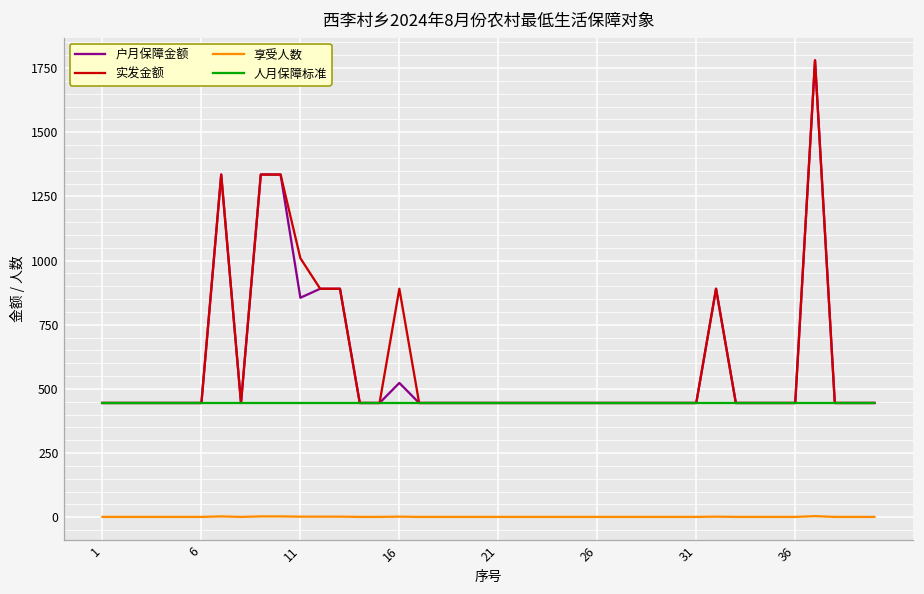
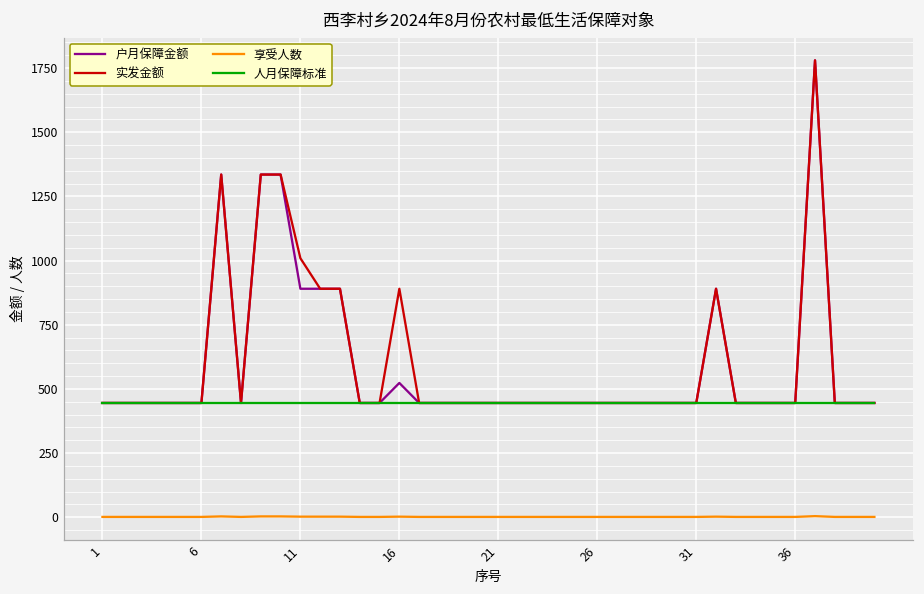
户月保障金额, 11: 860 -> 890
